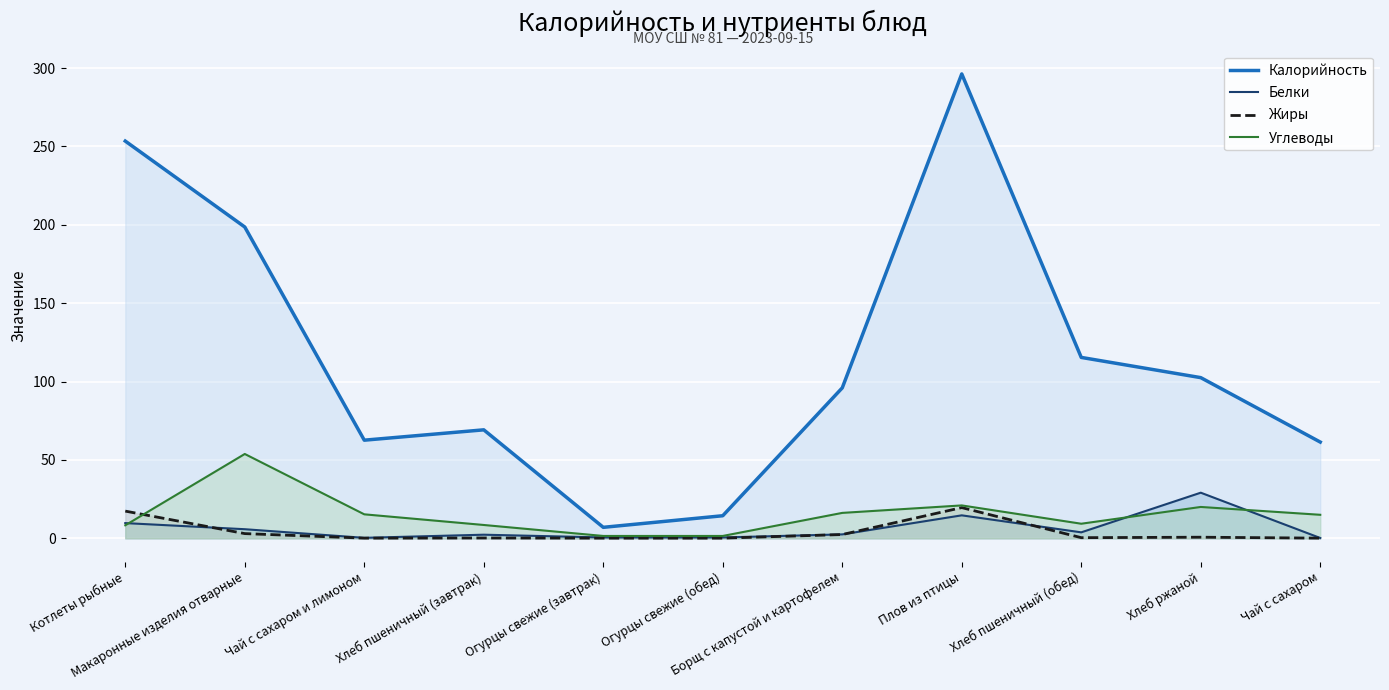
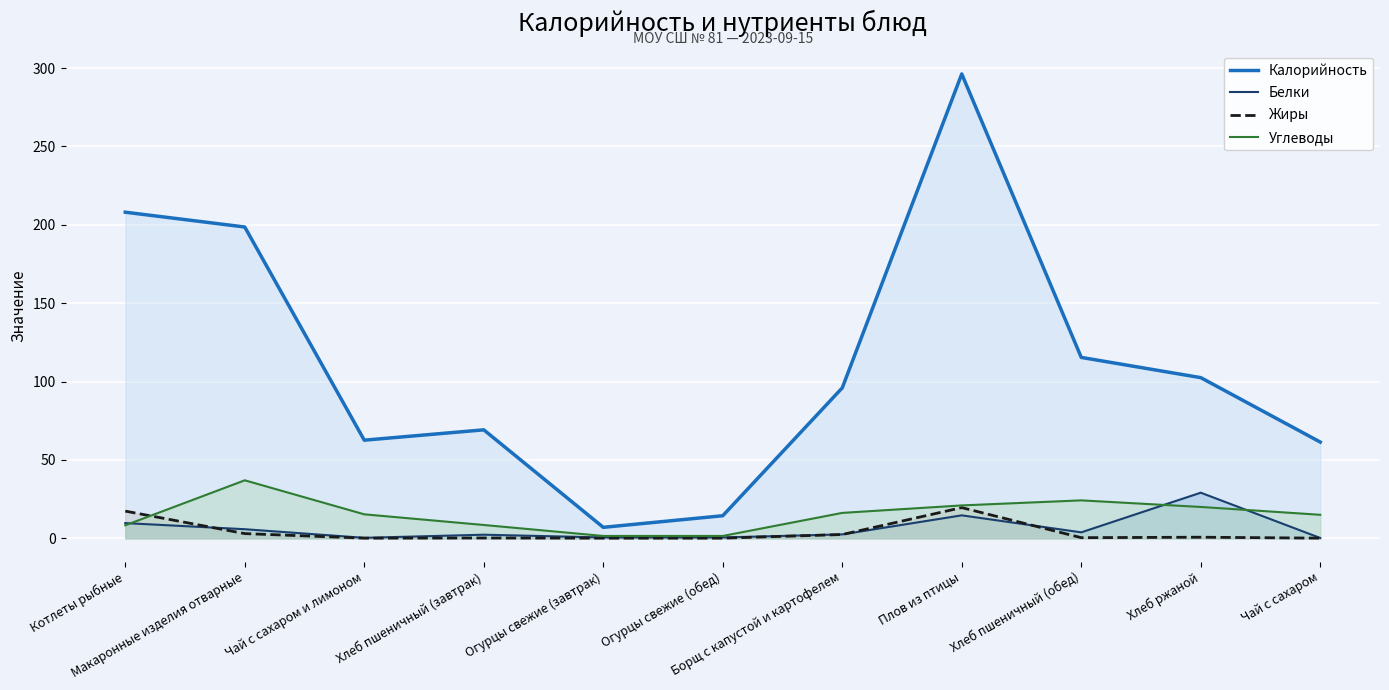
Калорийность, Котлеты рыбные: 253 -> 208
Углеводы, Макаронные изделия отварные: 54 -> 37
Углеводы, Хлеб пшеничный (обед): 9 -> 24
